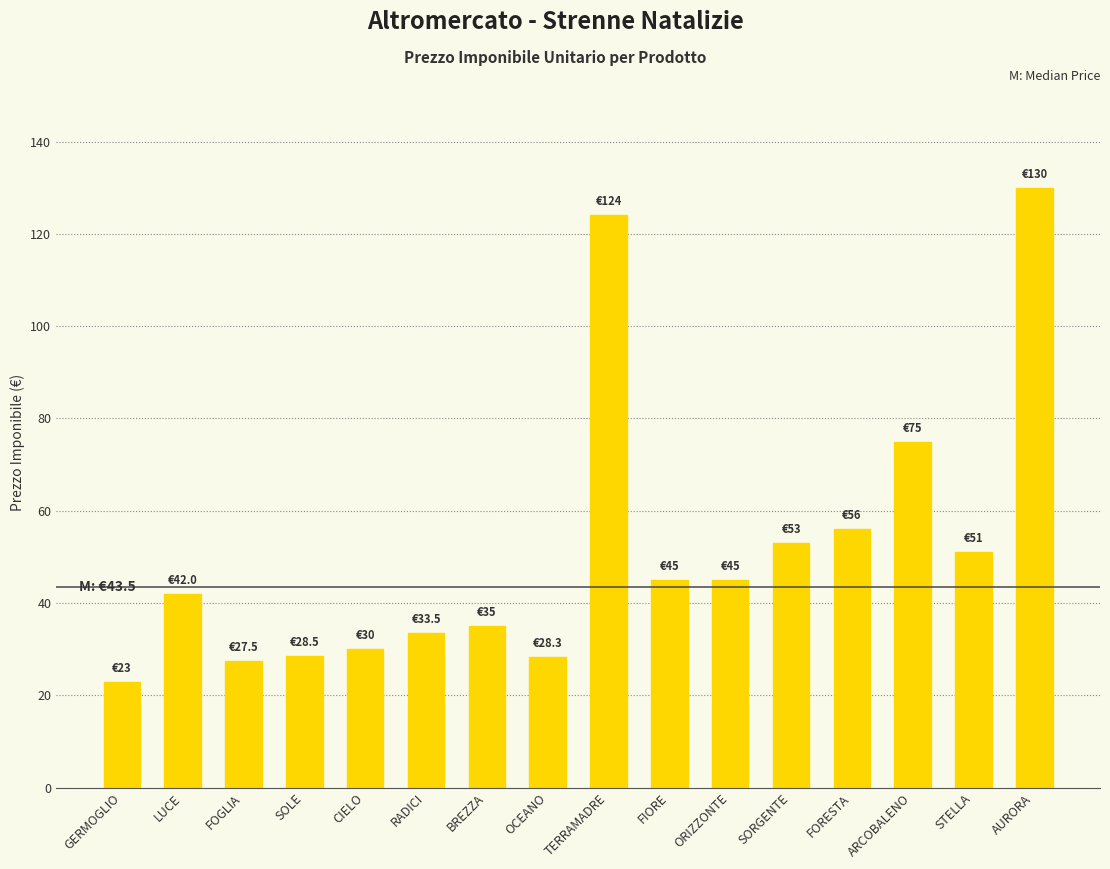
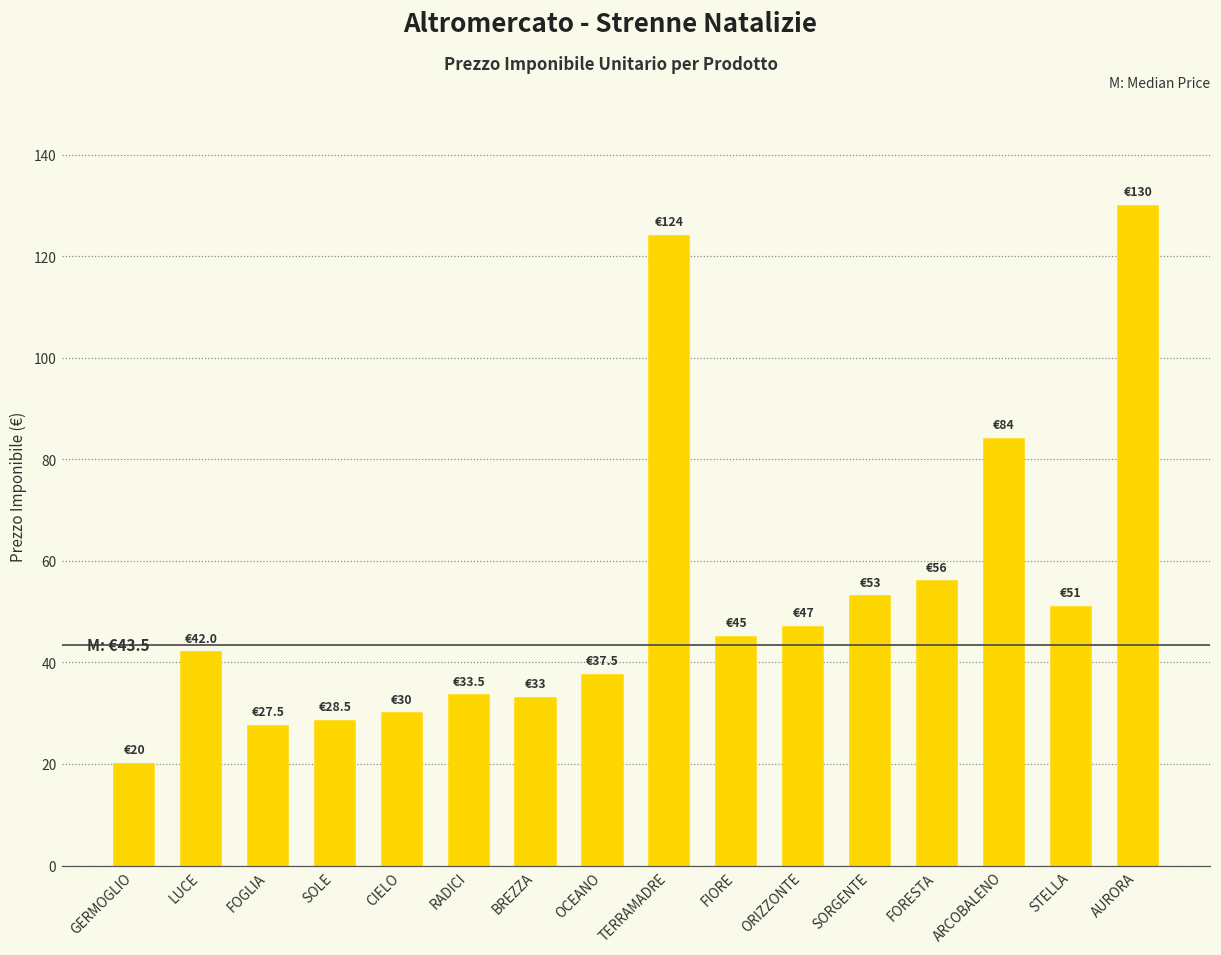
GERMOGLIO: €23 -> €20
BREZZA: €35 -> €33
OCEANO: €28.3 -> €37.5
ORIZZONTE: €45 -> €47
ARCOBALENO: €75 -> €84
